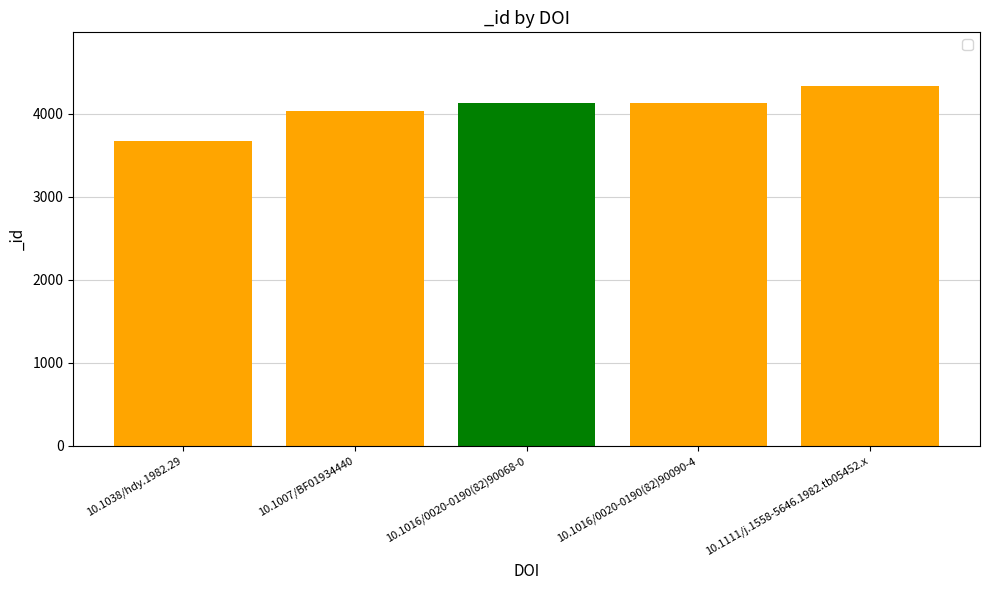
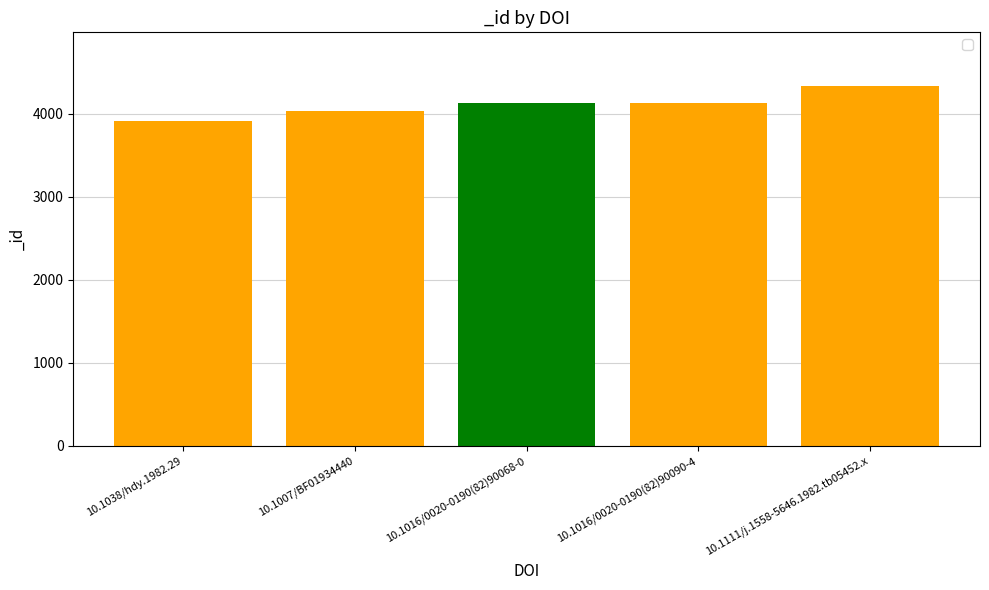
10.1038/hdy.1982.29: 3700 -> 3900
